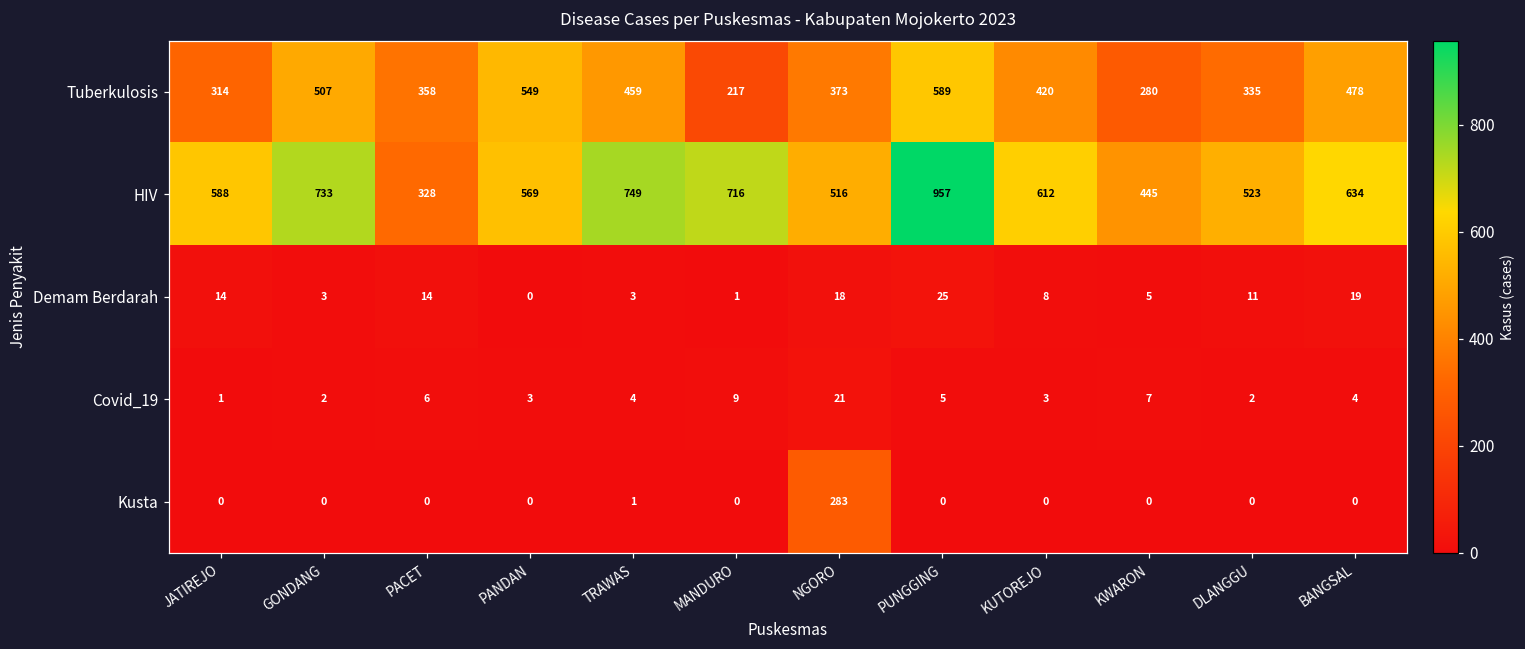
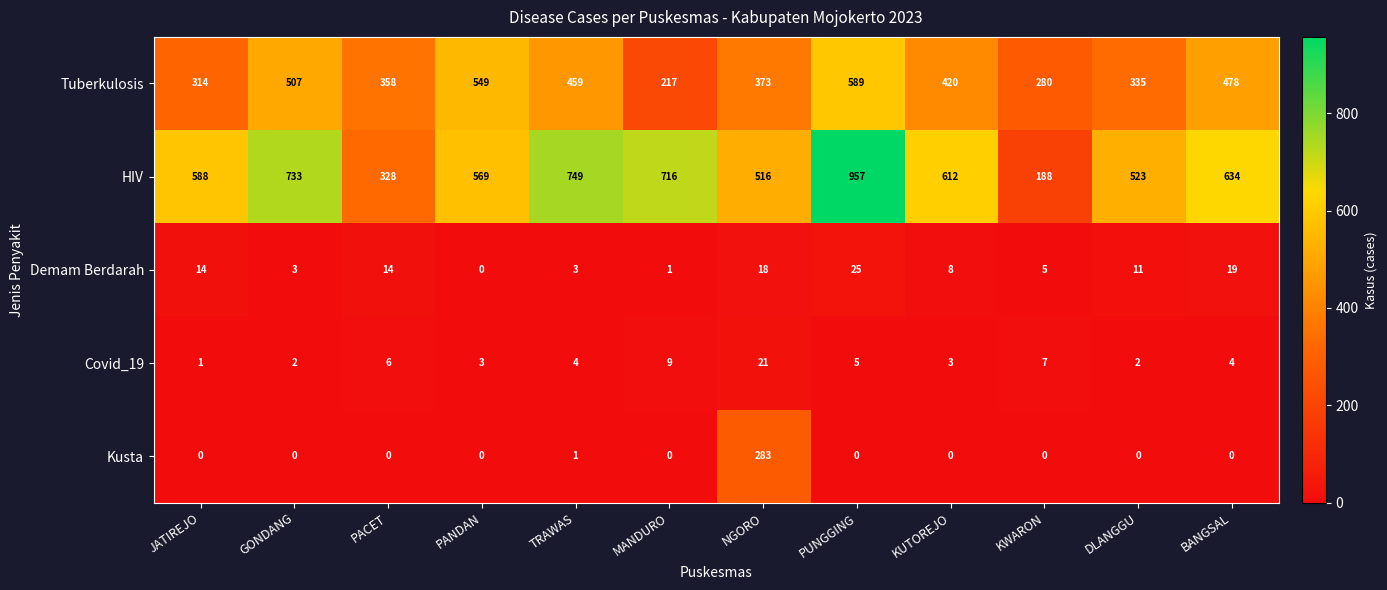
HIV, KWARON: 445 -> 188
